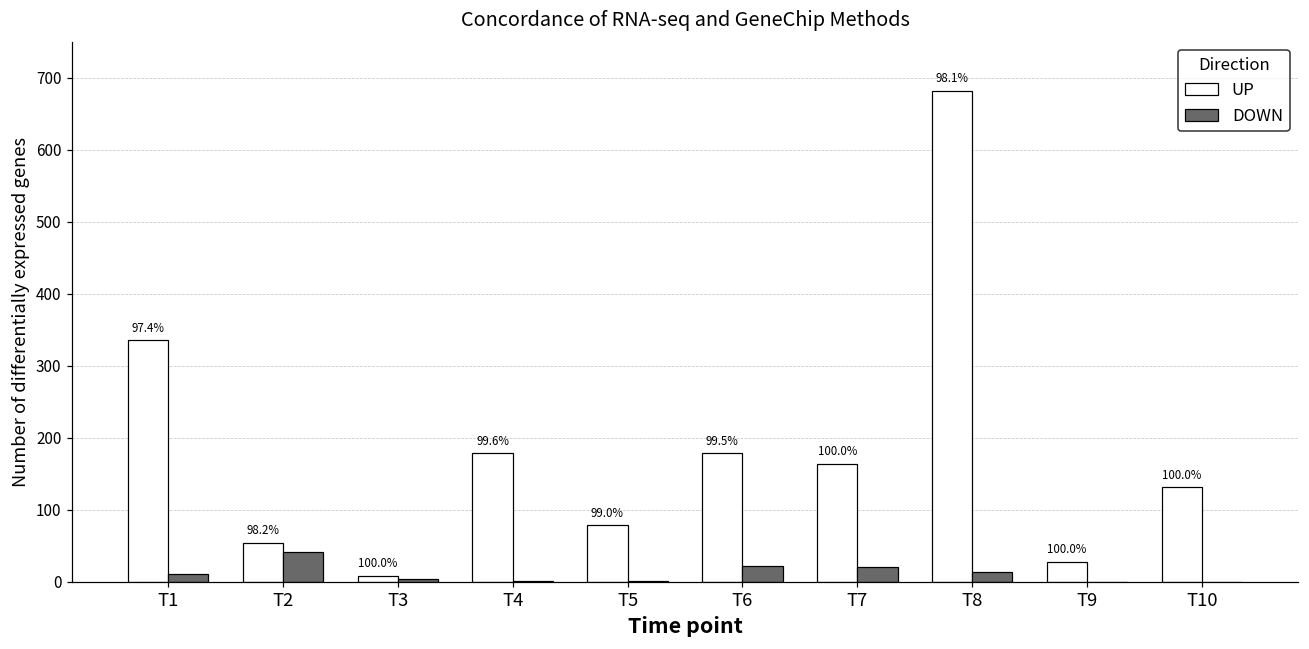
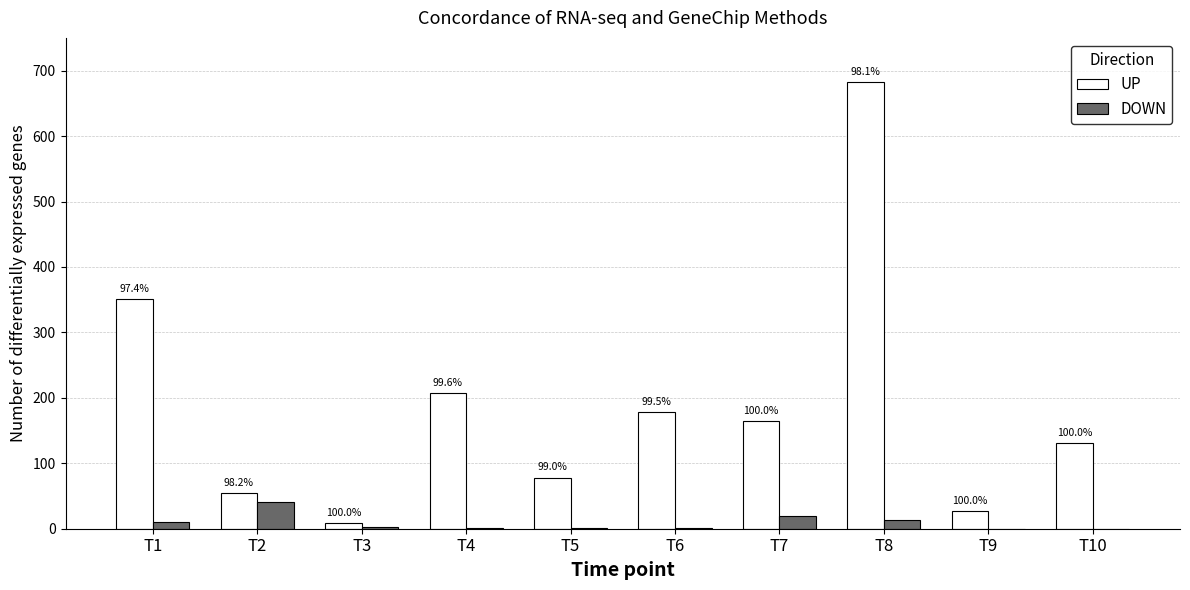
UP, T1: 340 -> 350
UP, T4: 180 -> 210
DOWN, T6: 20 -> 0
